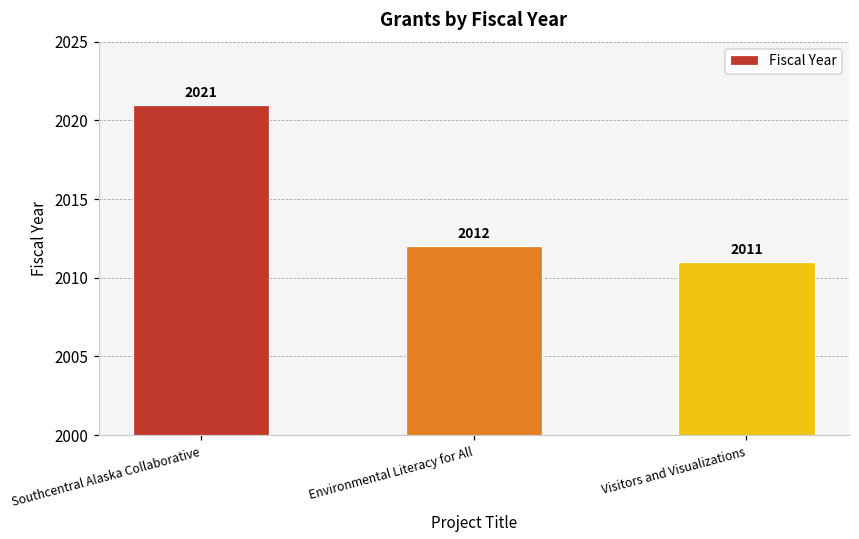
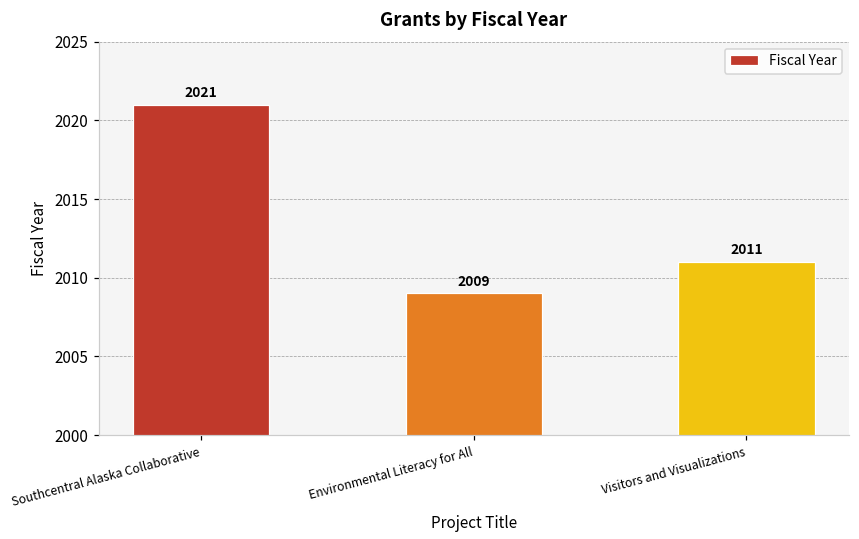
Environmental Literacy for All: 2012 -> 2009
